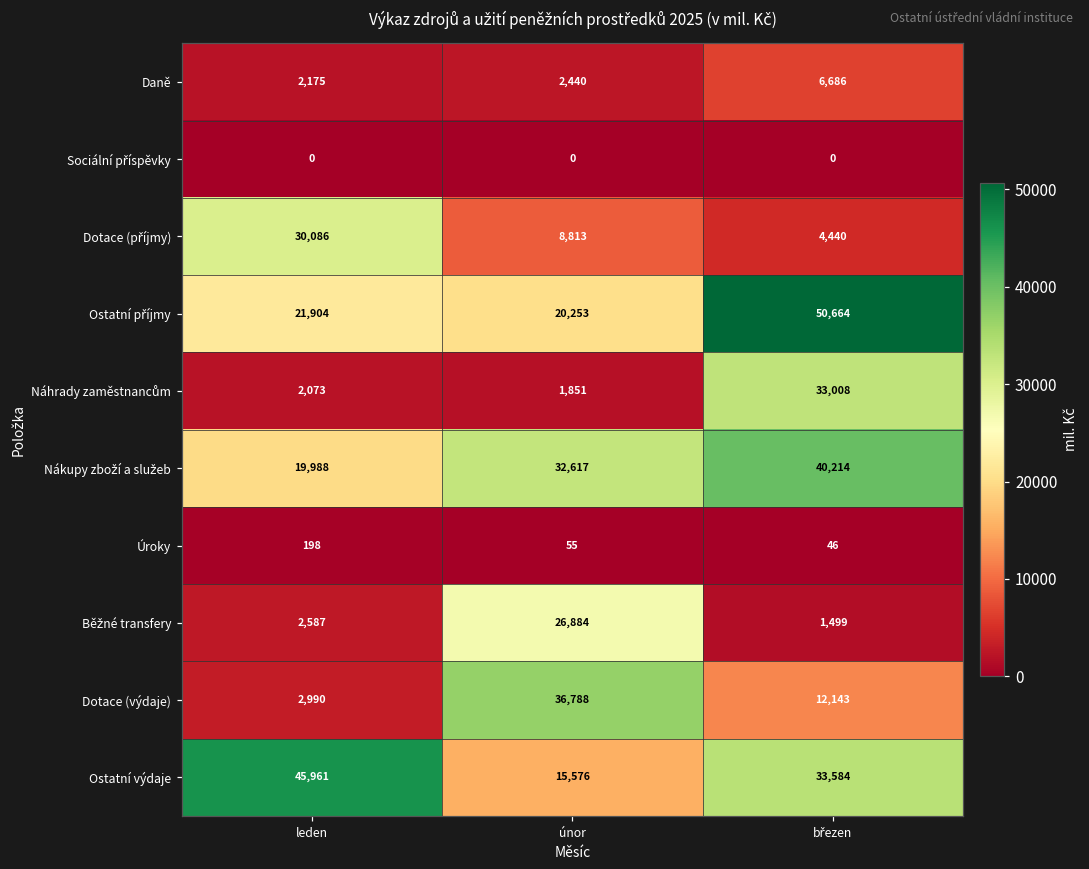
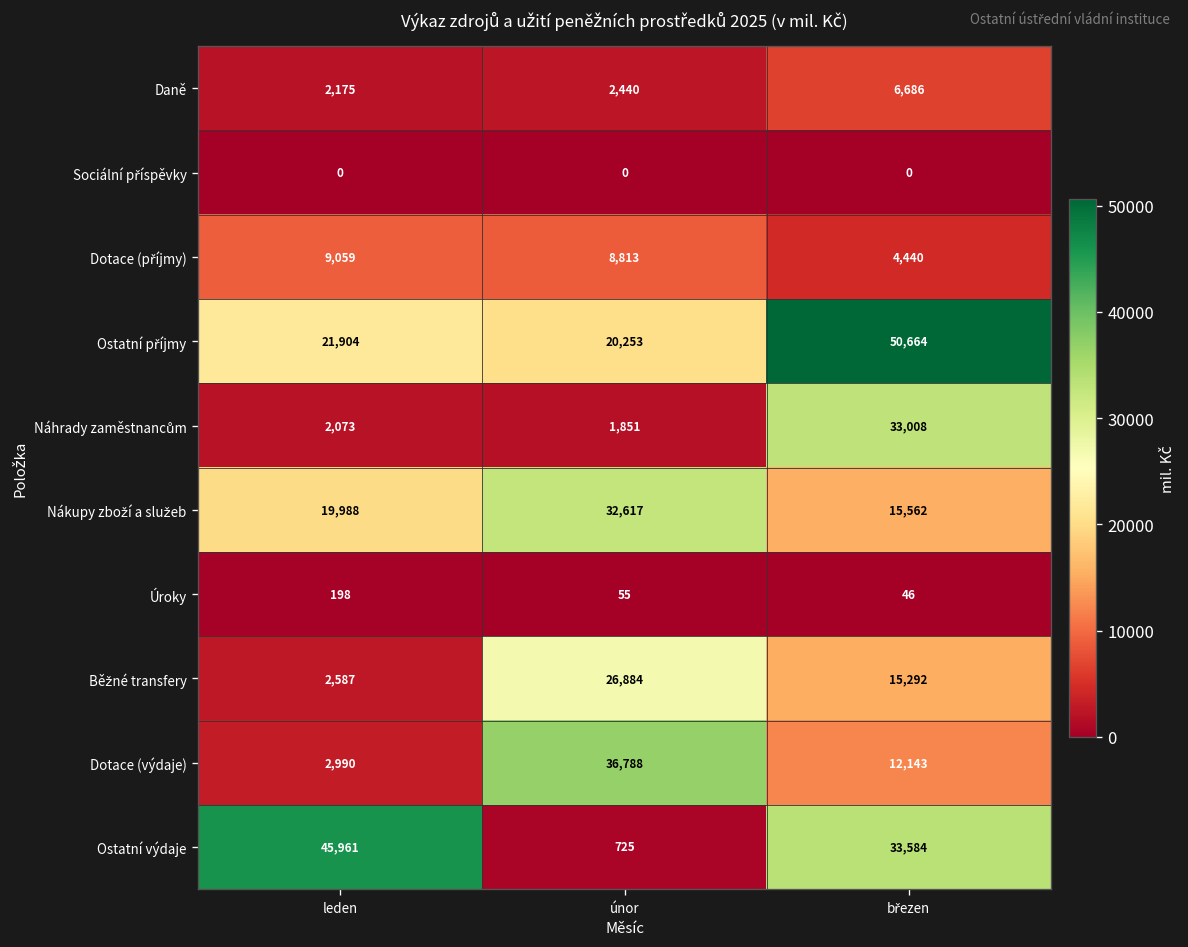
Dotace (příjmy), leden: 30,086 -> 9,059
Nákupy zboží a služeb, březen: 40,214 -> 15,562
Běžné transfery, březen: 1,499 -> 15,292
Ostatní výdaje, únor: 15,576 -> 725
